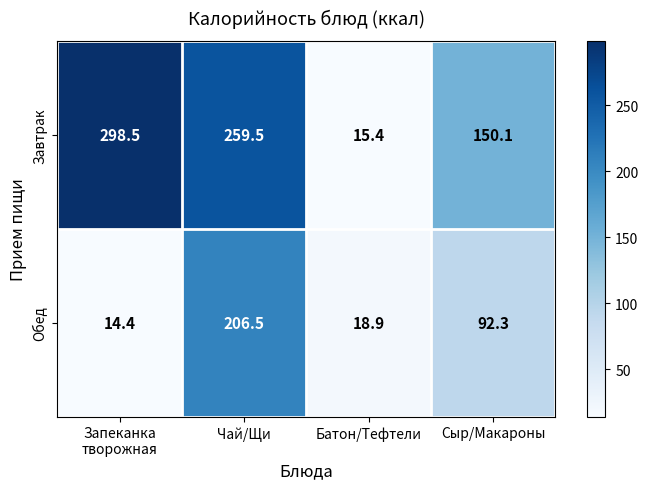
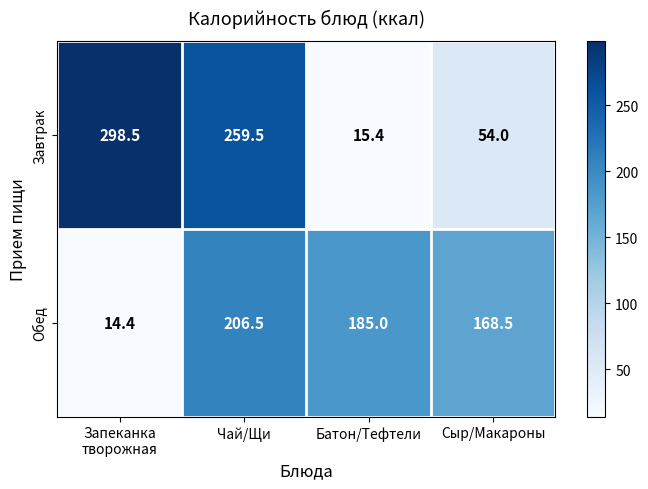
Завтрак, Сыр/Макароны: 150.1 -> 54.0
Обед, Батон/Тефтели: 18.9 -> 185.0
Обед, Сыр/Макароны: 92.3 -> 168.5
